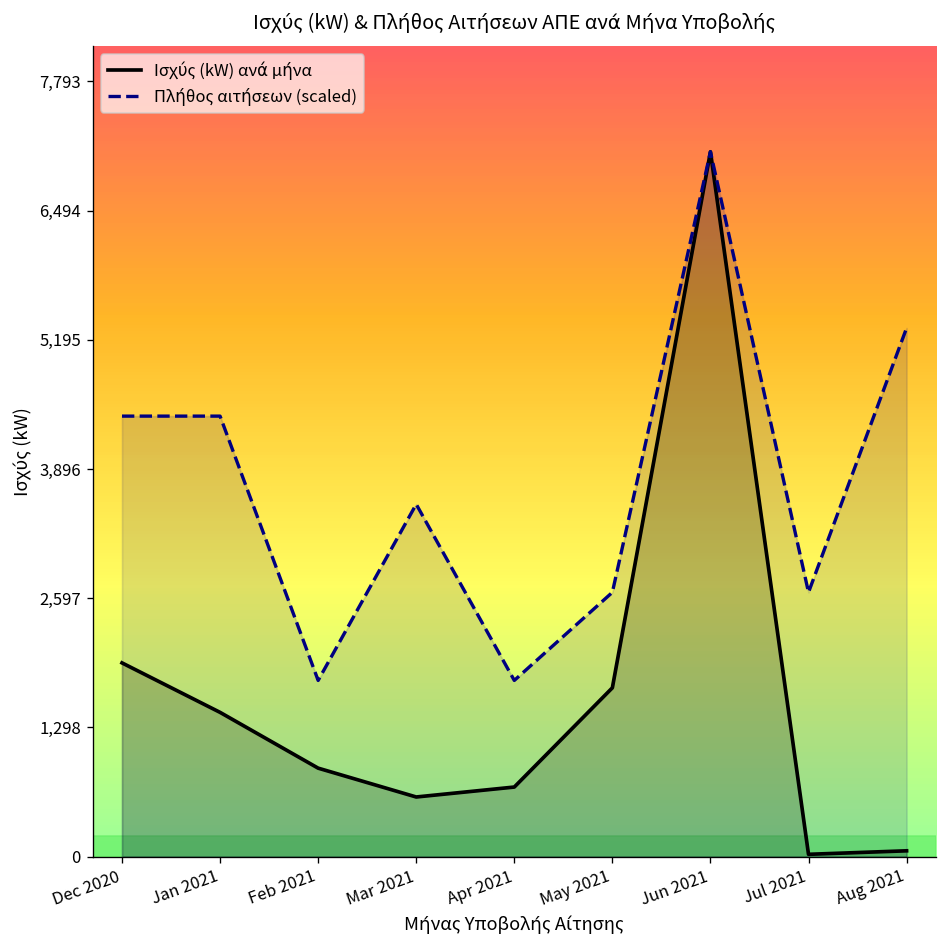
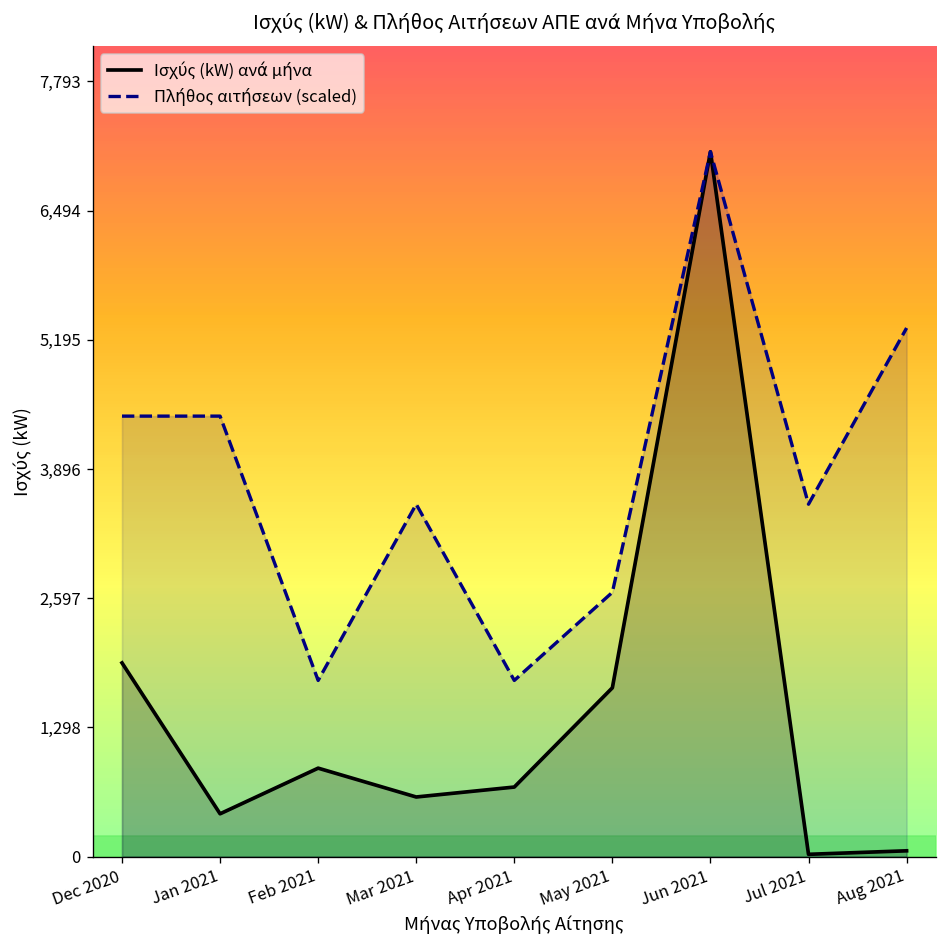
Ισχύς (kW) ανά μήνα, Jan 2021: 1,500 -> 400
Πλήθος αιτήσεων (scaled), Jul 2021: 2,700 -> 3,500
